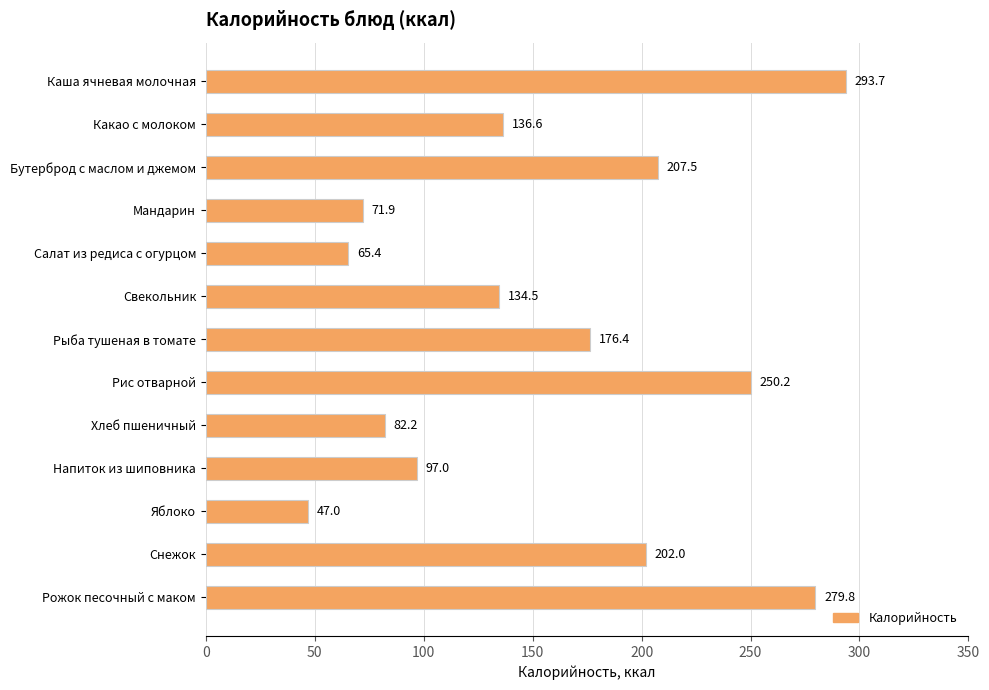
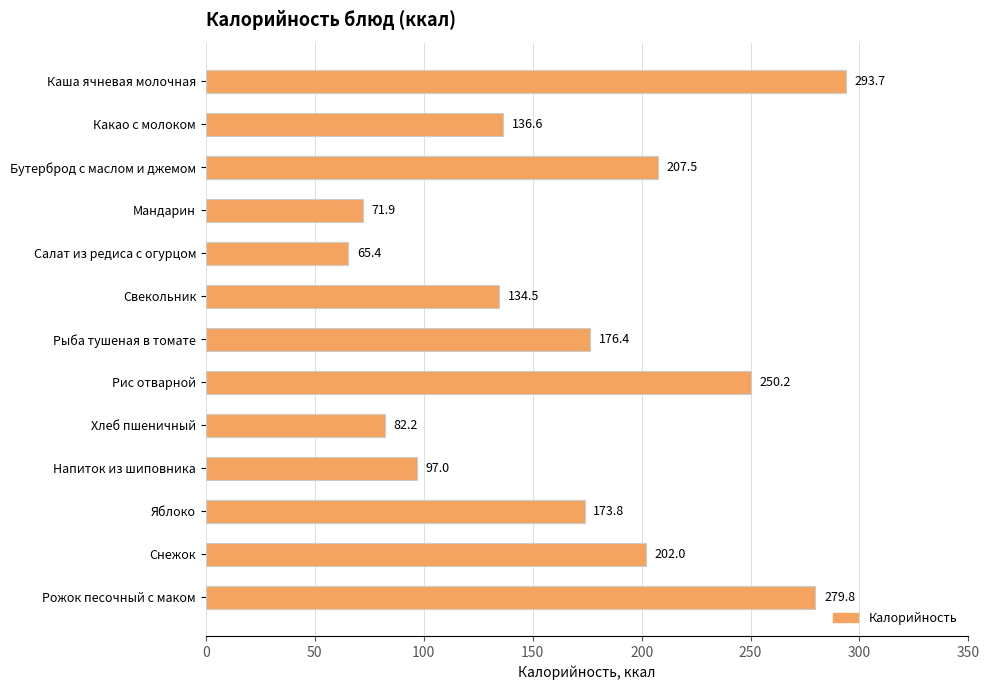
Яблоко: 47.0 -> 173.8
